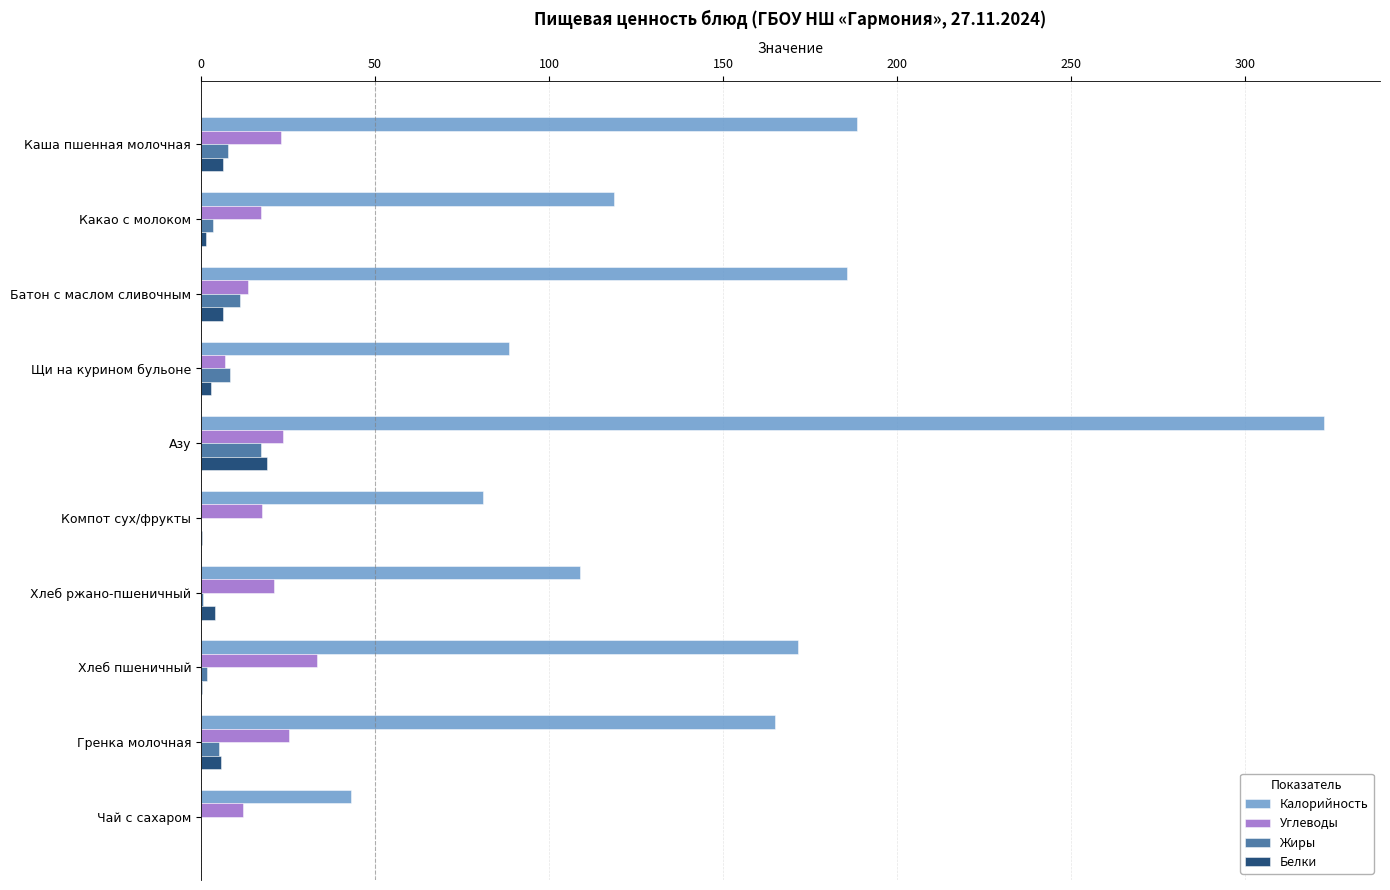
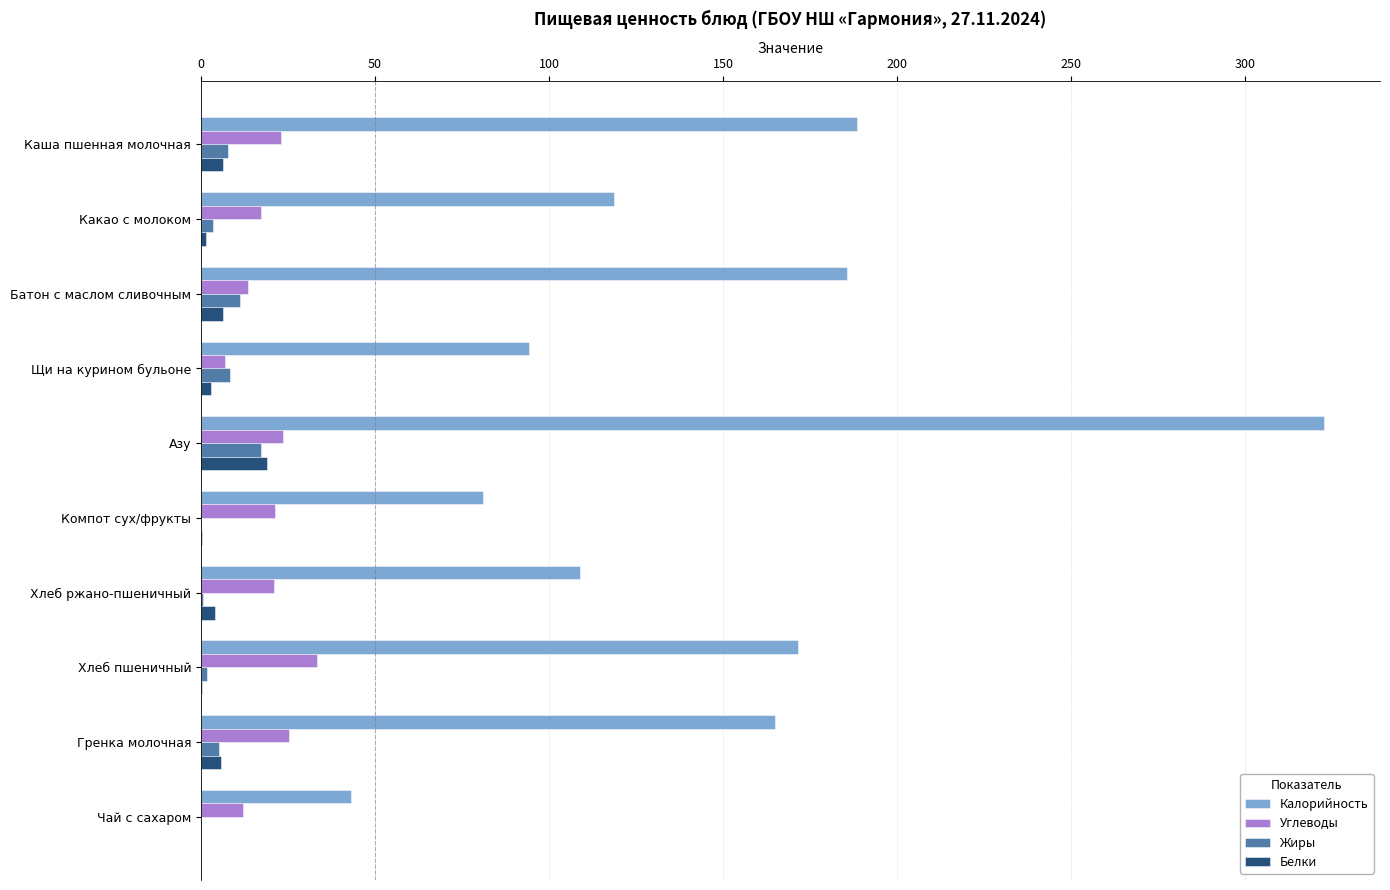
Калорийность, Щи на курином бульоне: 89 -> 94
Углеводы, Компот сух/фрукты: 18 -> 21
